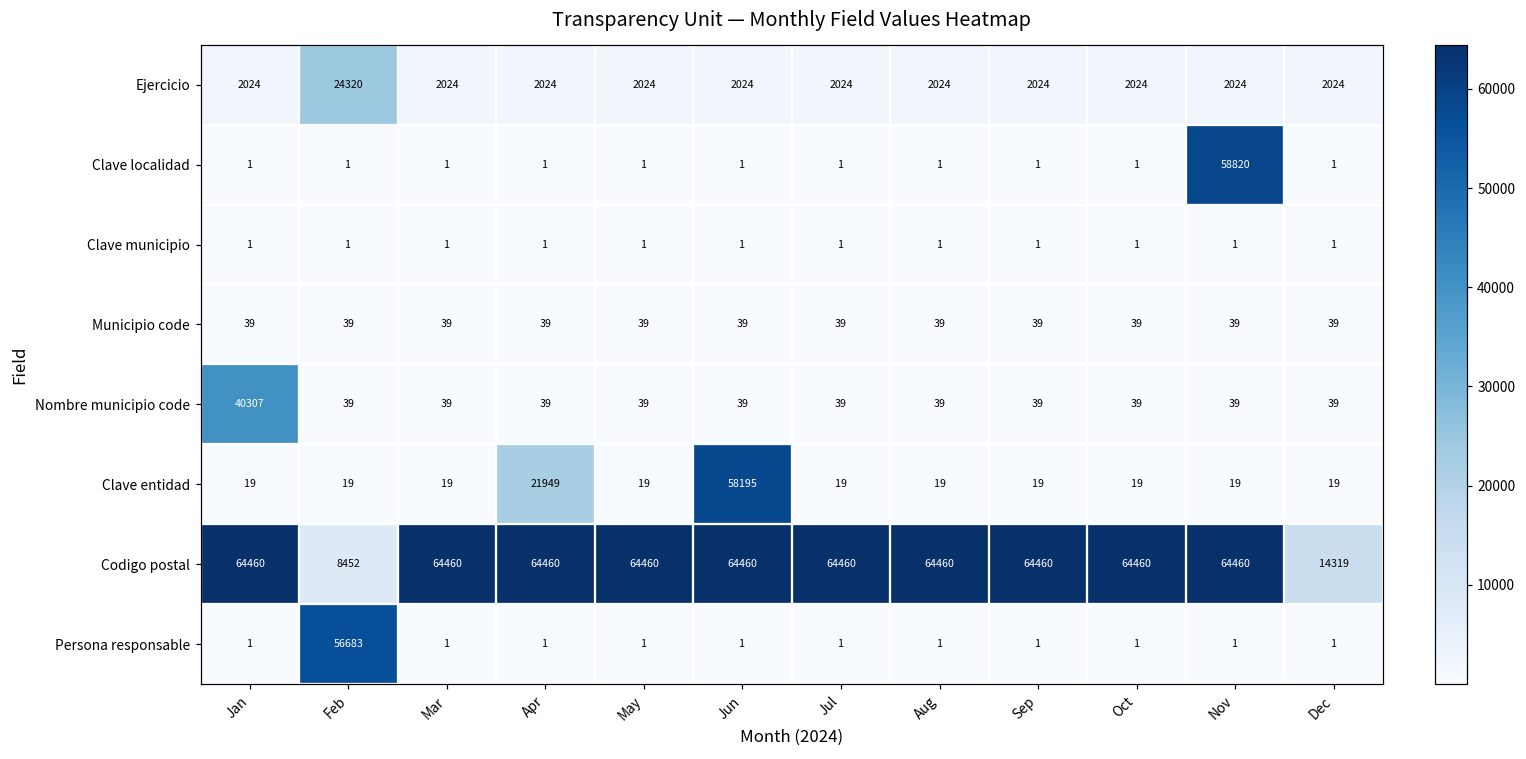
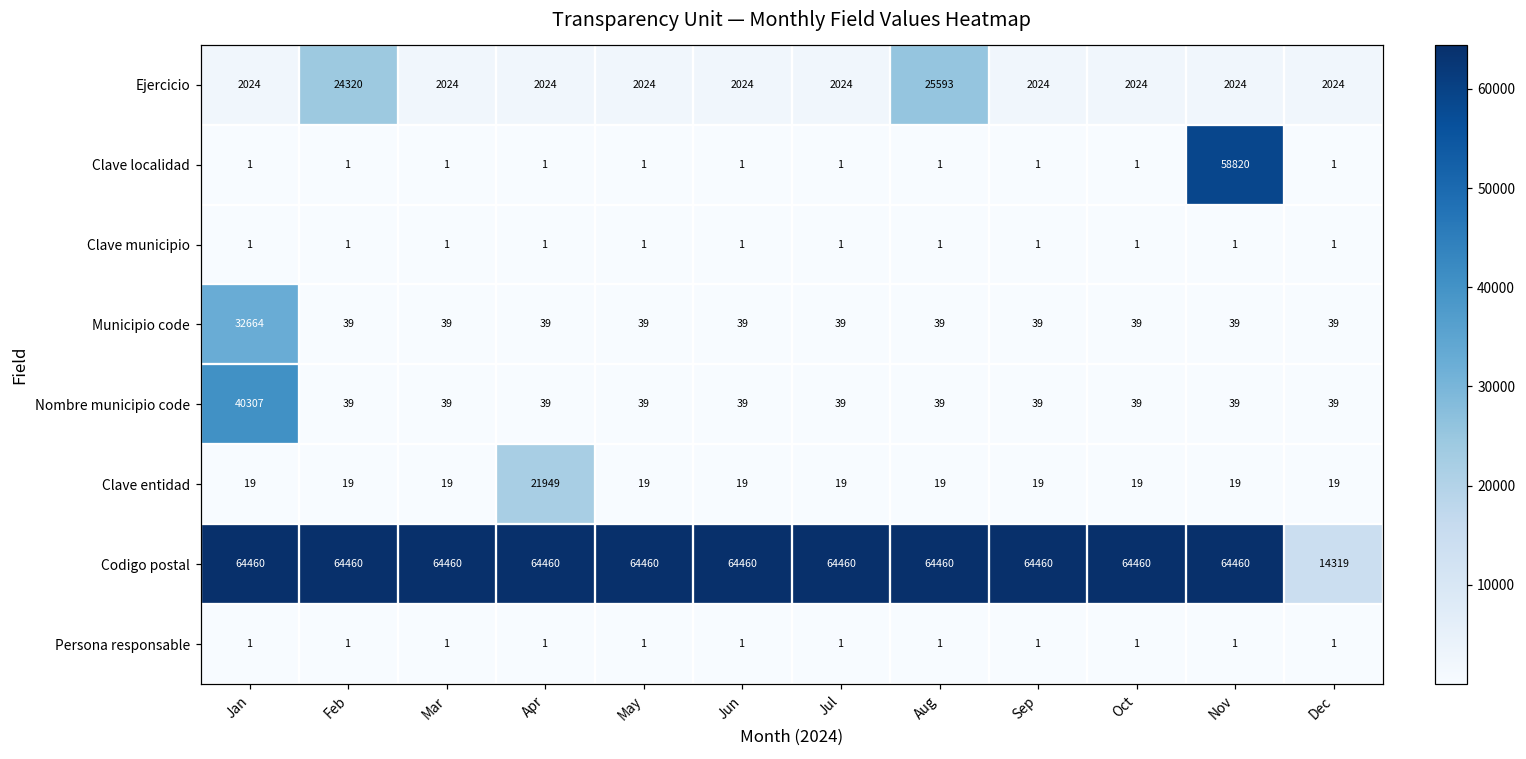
Ejercicio, Aug: 2024 -> 25593
Municipio code, Jan: 39 -> 32664
Clave entidad, Jun: 58195 -> 19
Codigo postal, Feb: 8452 -> 64460
Persona responsable, Feb: 56683 -> 1
